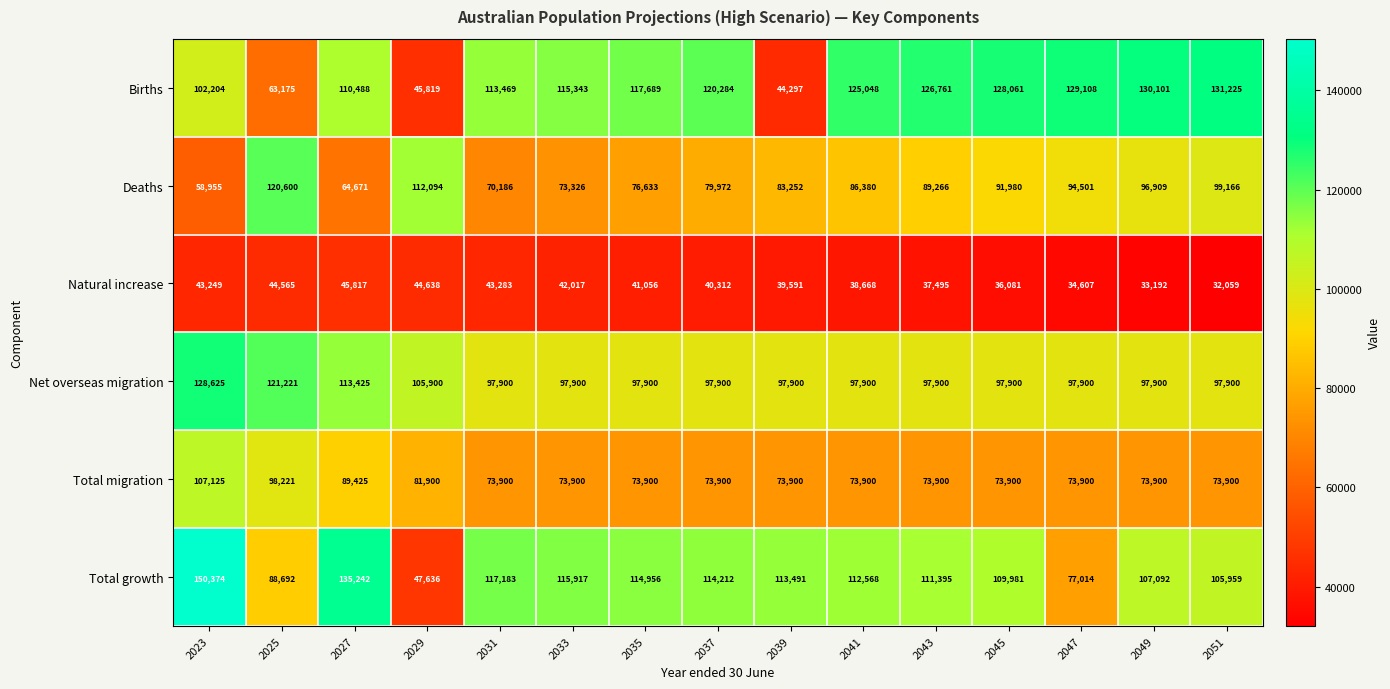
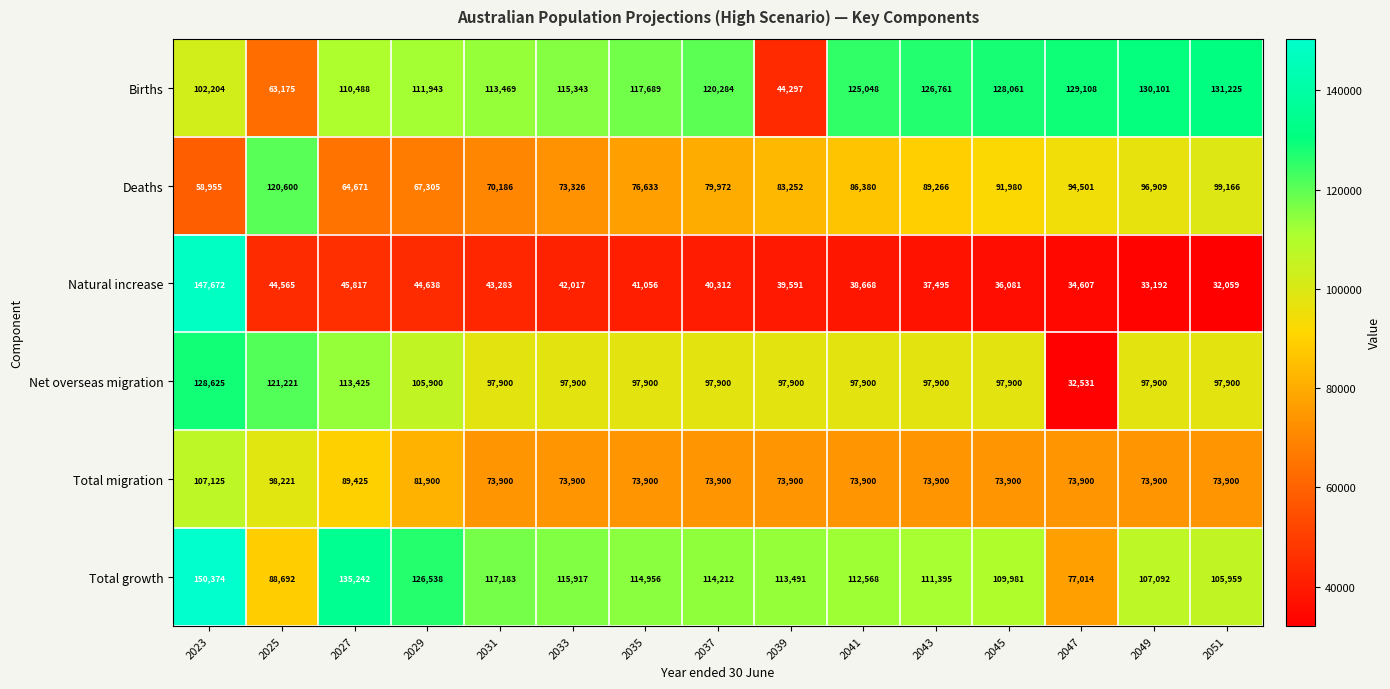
Births, 2029: 45,819 -> 111,943
Deaths, 2029: 112,094 -> 67,305
Natural increase, 2023: 43,249 -> 147,672
Net overseas migration, 2047: 97,900 -> 32,531
Total growth, 2029: 47,636 -> 126,538
